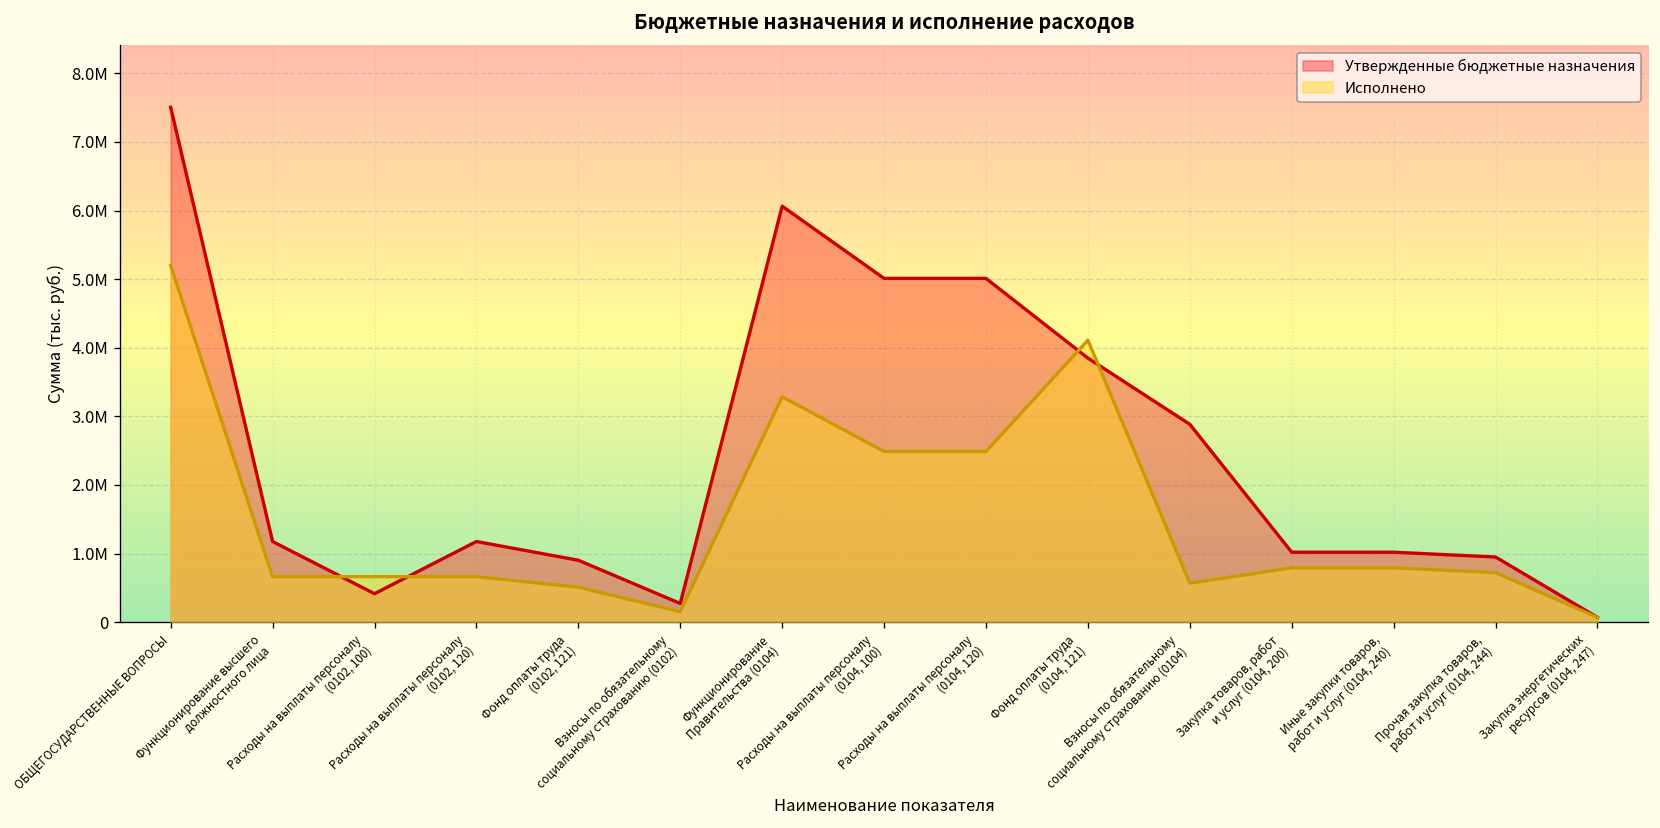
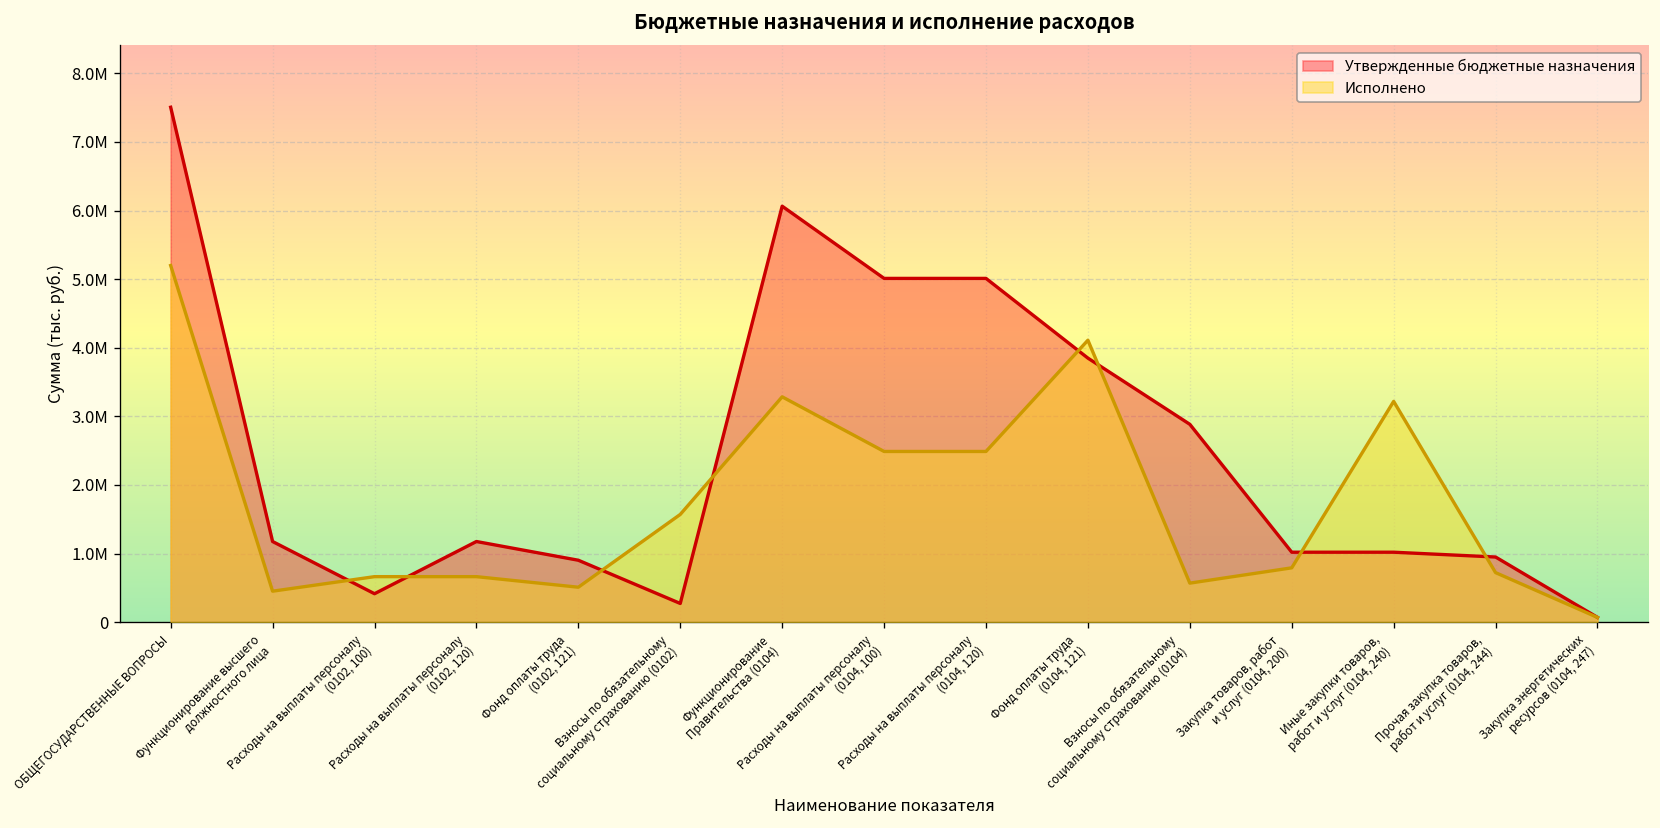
Исполнено, Функционирование высшего должностного лица: 700000 -> 500000
Исполнено, Взносы по обязательному социальному страхованию (0102): 200000 -> 1600000
Исполнено, Иные закупки товаров, работ и услуг (0104, 240): 800000 -> 3200000
